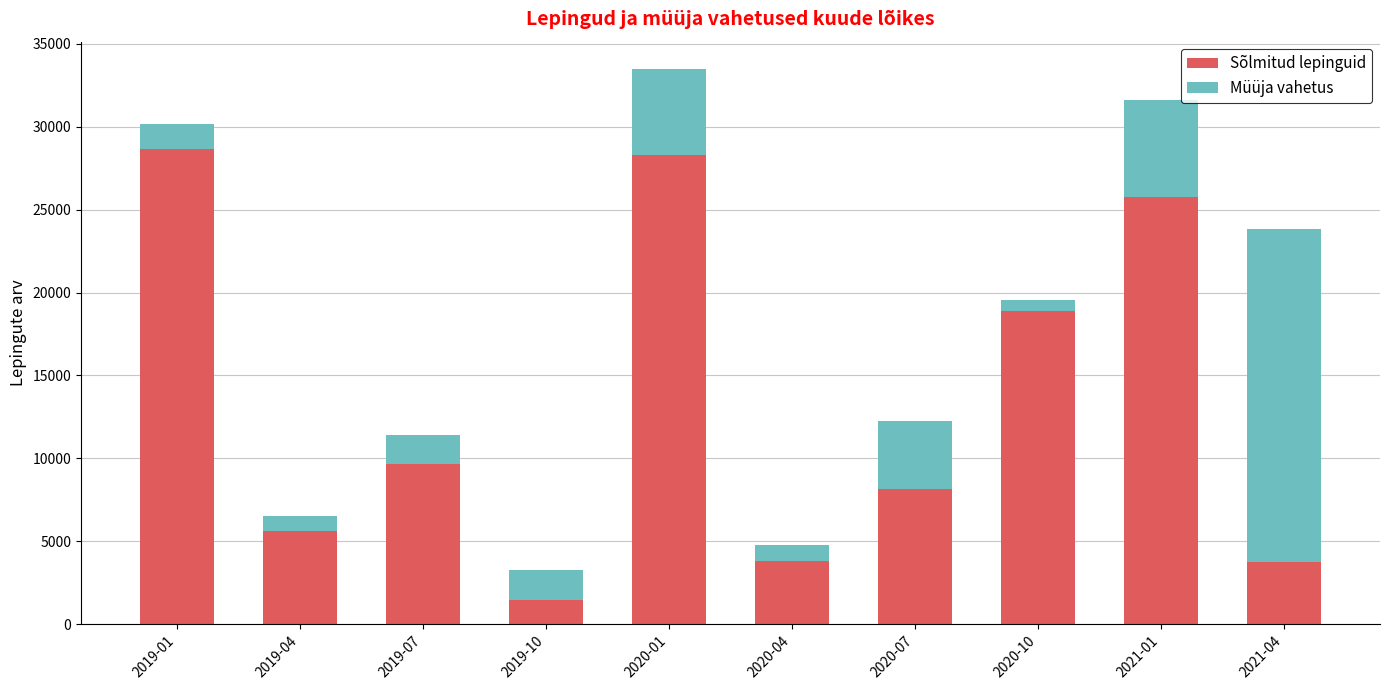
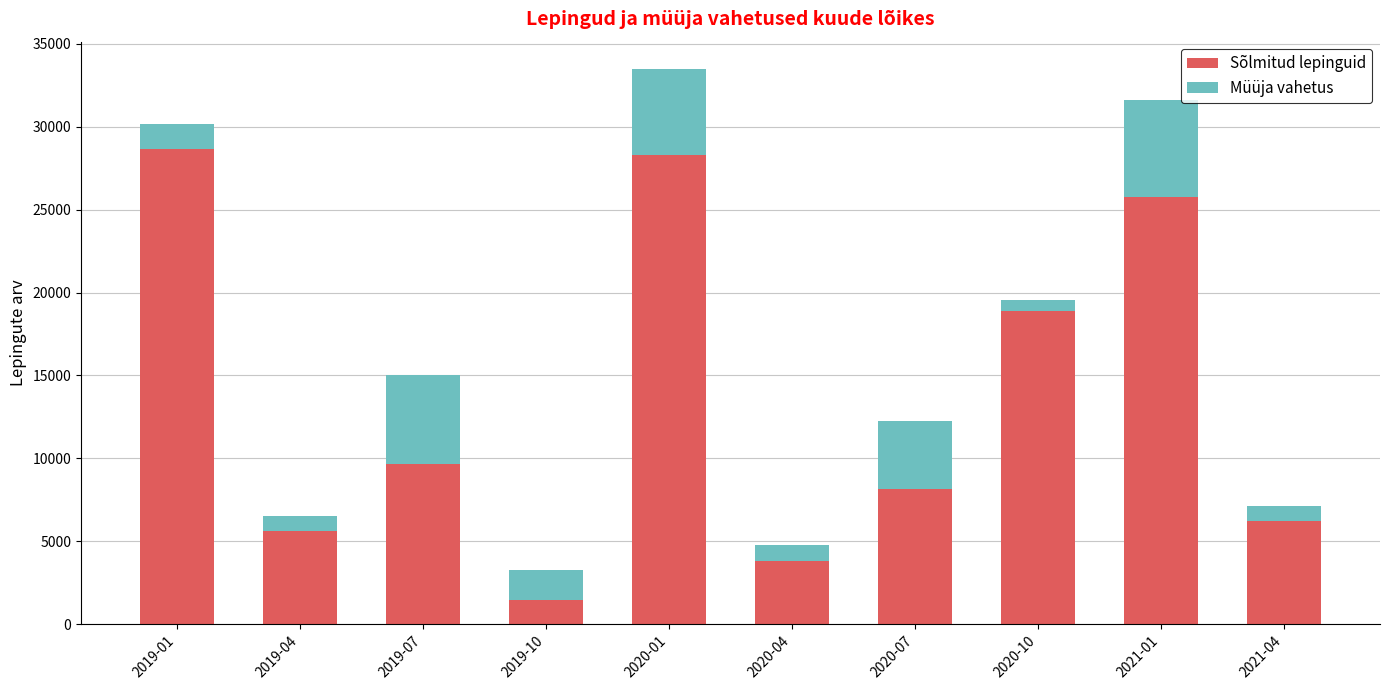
Müüja vahetus, 2019-07: 1800 -> 5400
Sõlmitud lepinguid, 2021-04: 3700 -> 6200
Müüja vahetus, 2021-04: 20100 -> 900
